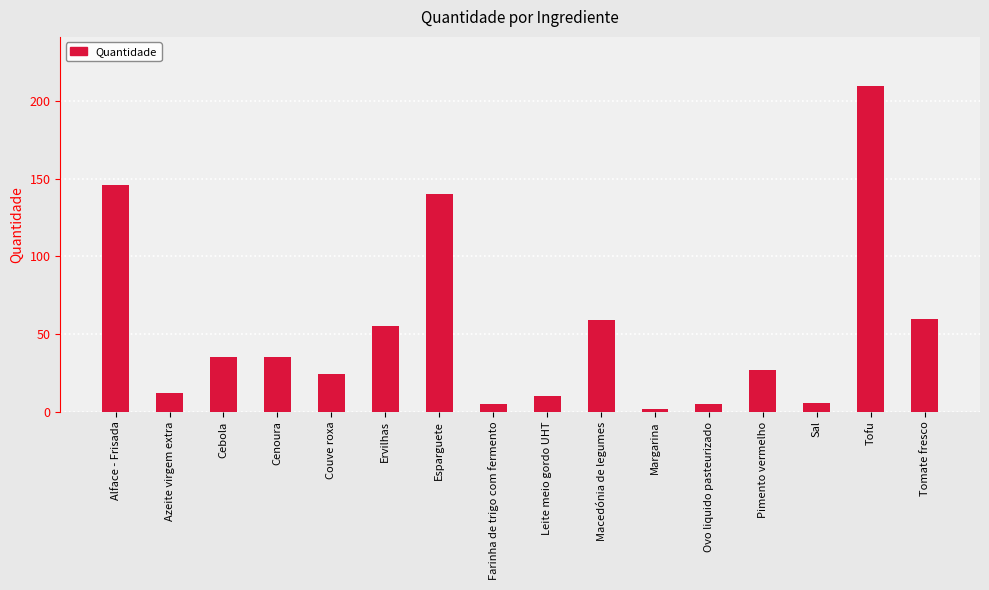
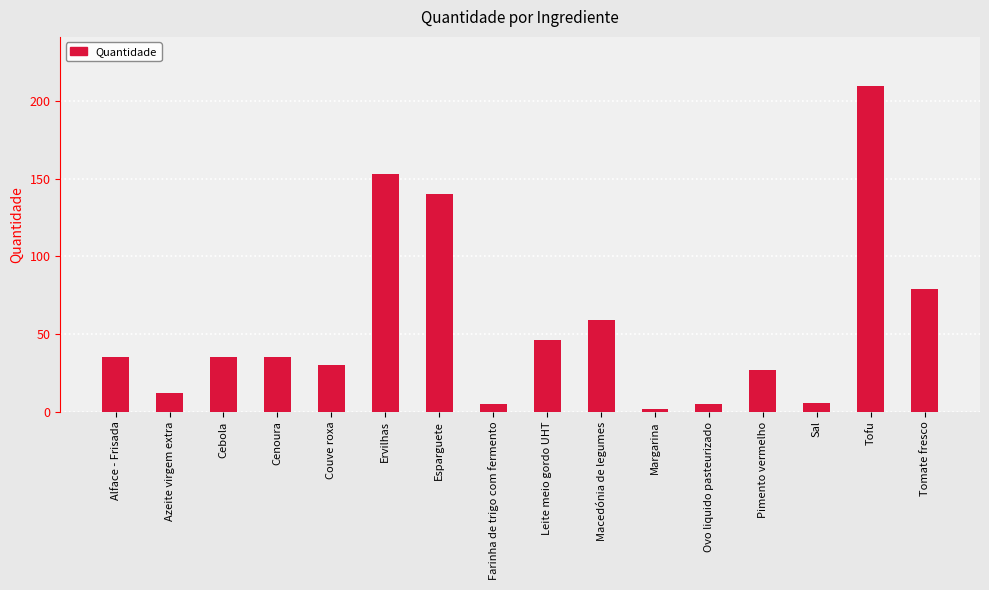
Alface - Frisada: 146 -> 35
Couve roxa: 24 -> 30
Ervilhas: 55 -> 153
Leite meio gordo UHT: 10 -> 46
Tomate fresco: 60 -> 79
